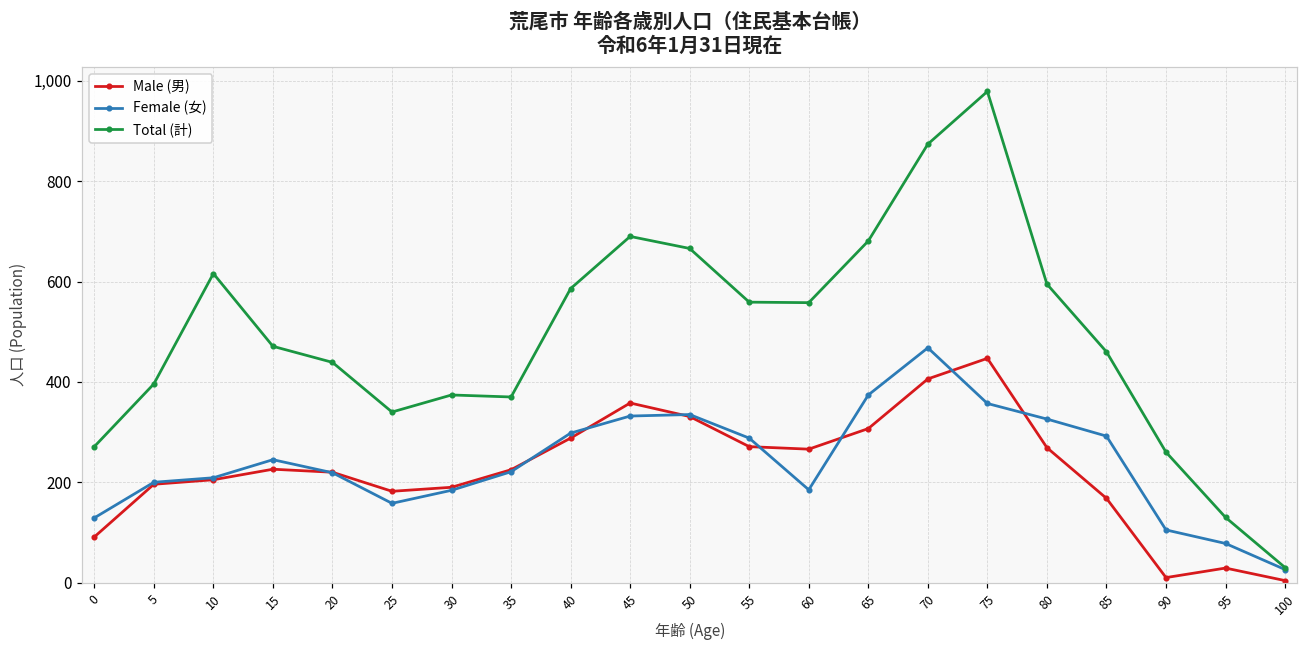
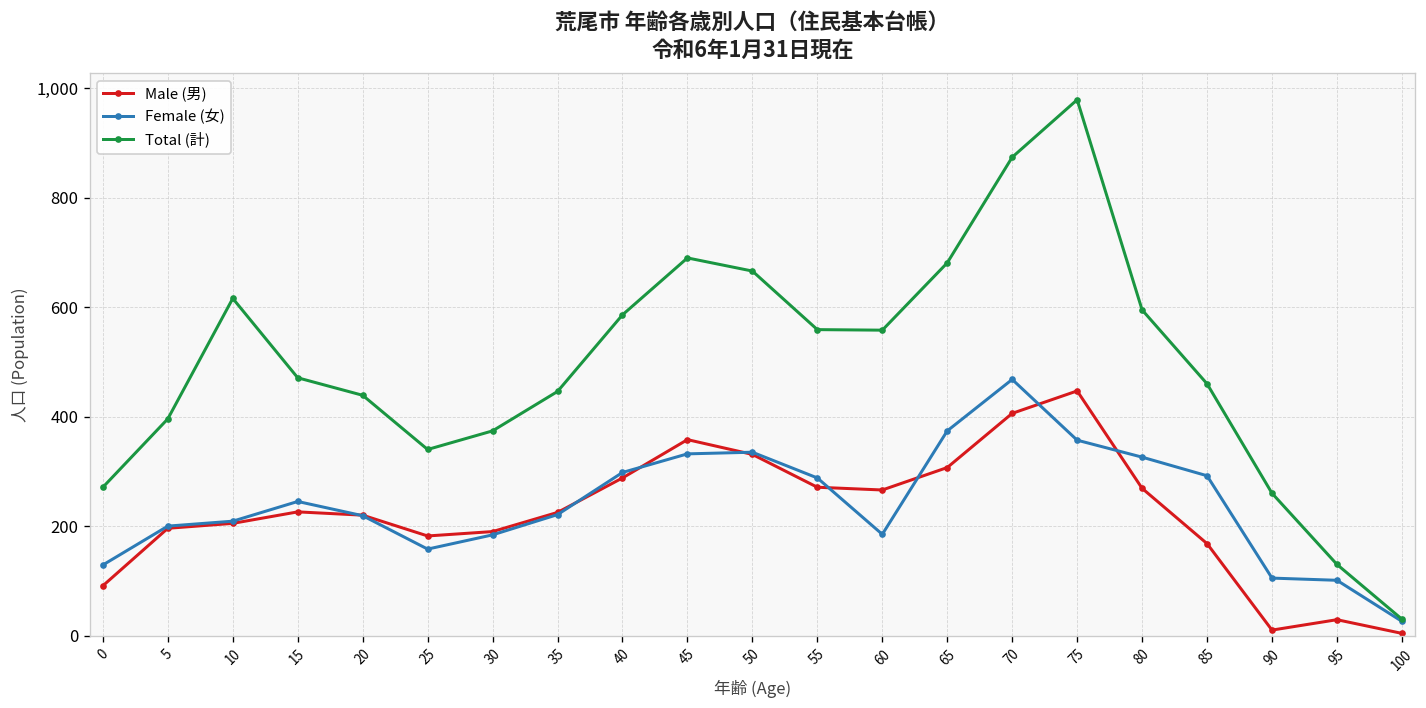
Total (計), 35: 370 -> 450
Female (女), 95: 80 -> 100
